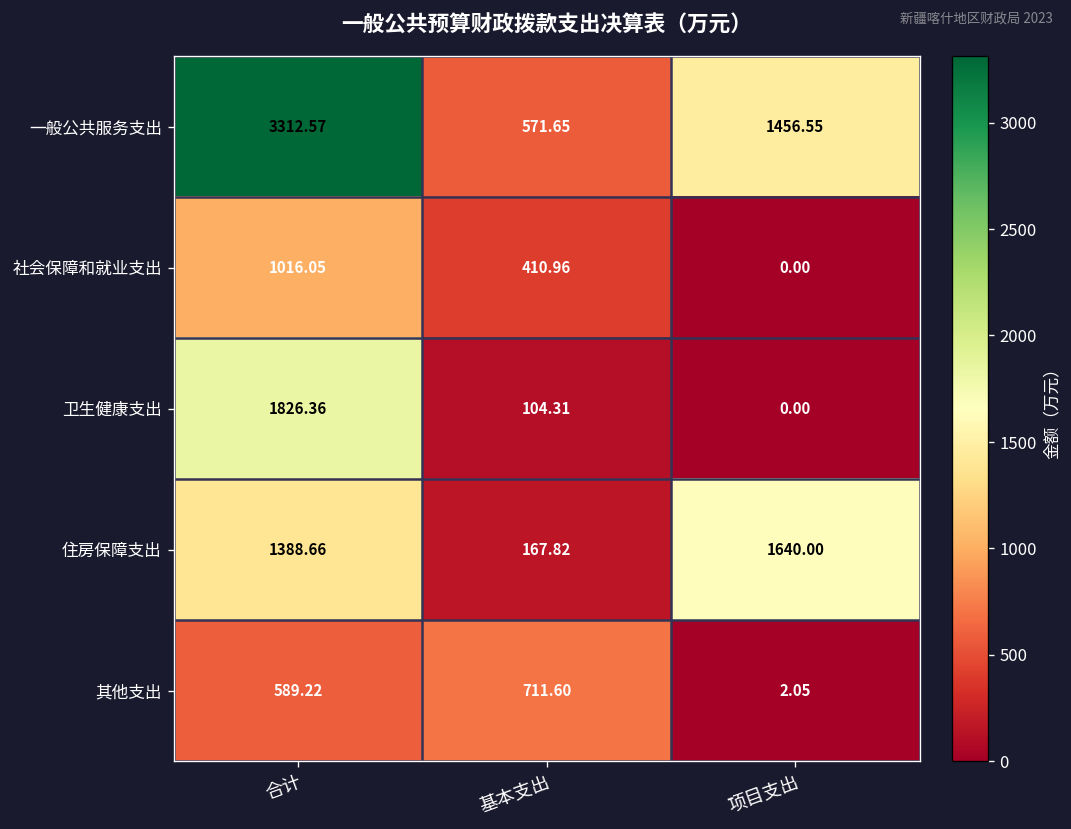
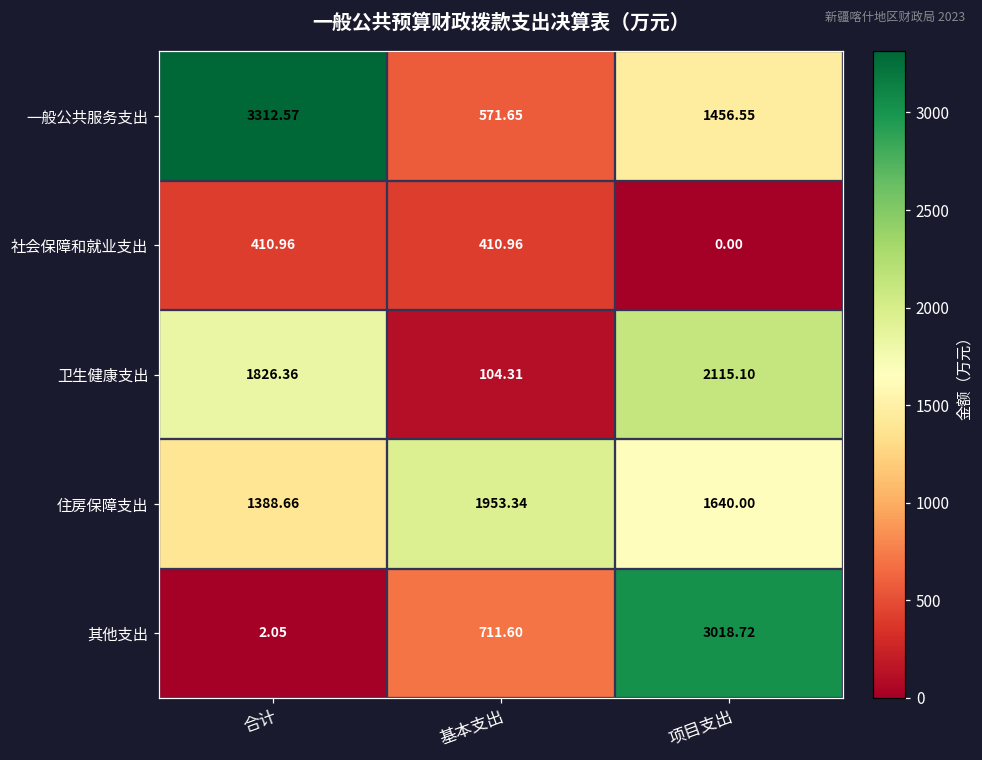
社会保障和就业支出, 合计: 1016.05 -> 410.96
卫生健康支出, 项目支出: 0.00 -> 2115.10
住房保障支出, 基本支出: 167.82 -> 1953.34
其他支出, 合计: 589.22 -> 2.05
其他支出, 项目支出: 2.05 -> 3018.72
